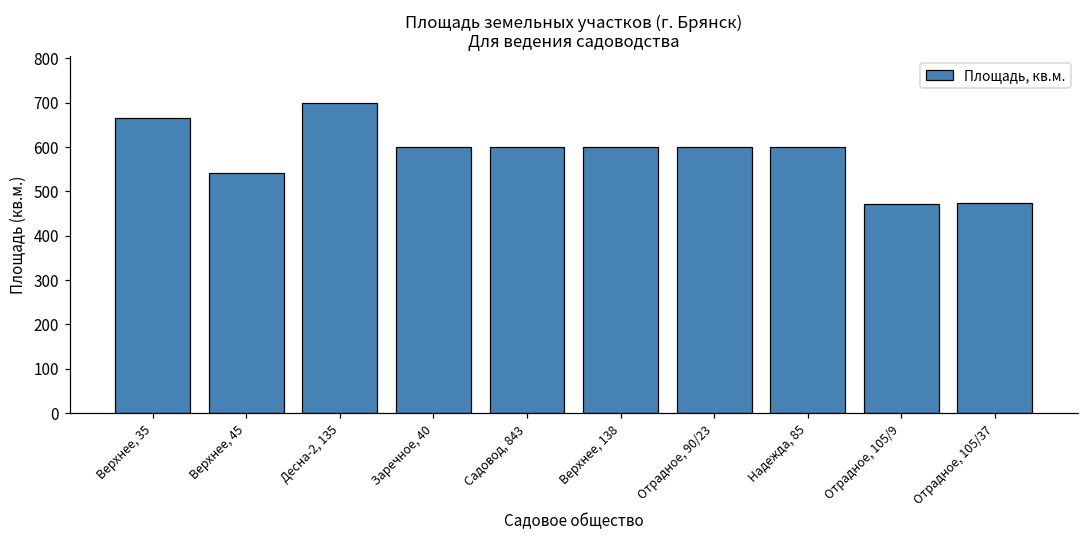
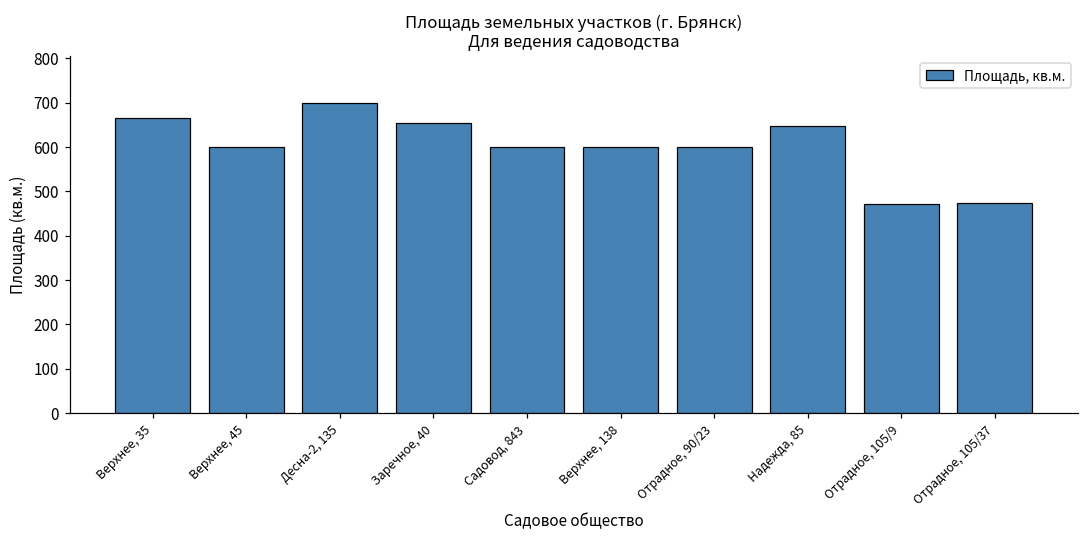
Верхнее, 45: 540 -> 600
Заречное, 40: 600 -> 650
Надежда, 85: 600 -> 650
